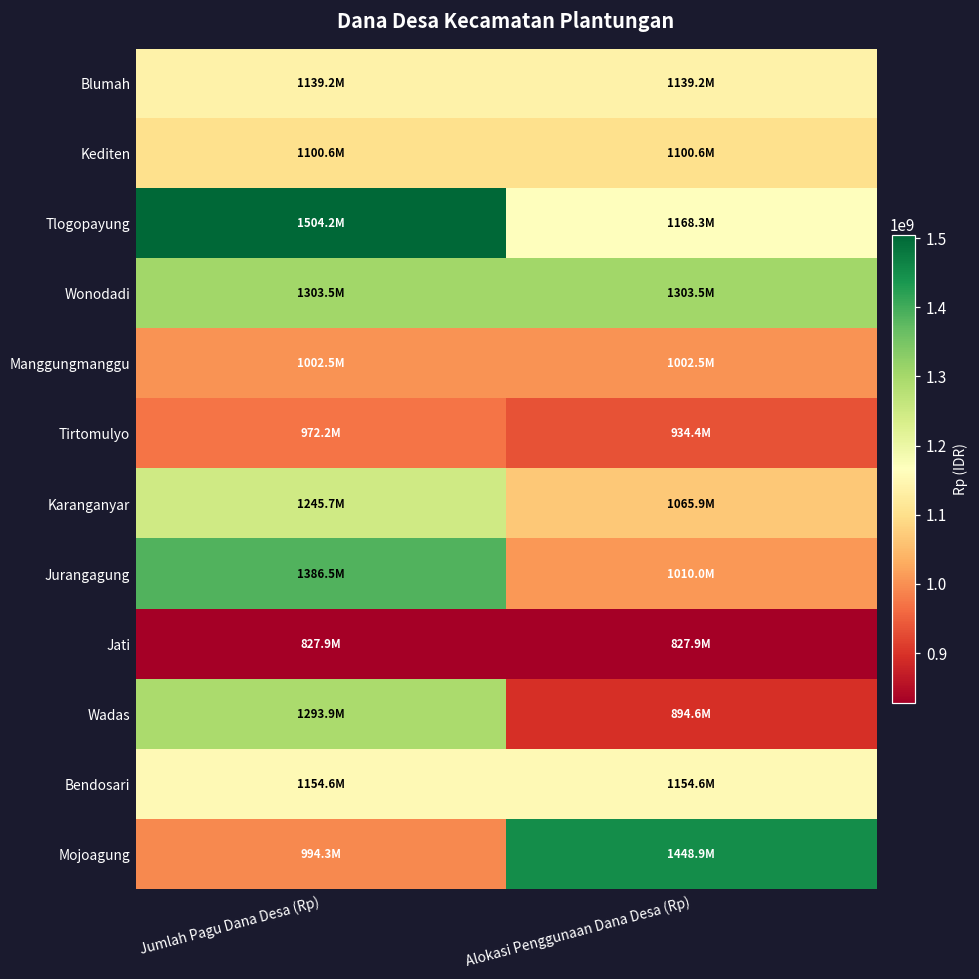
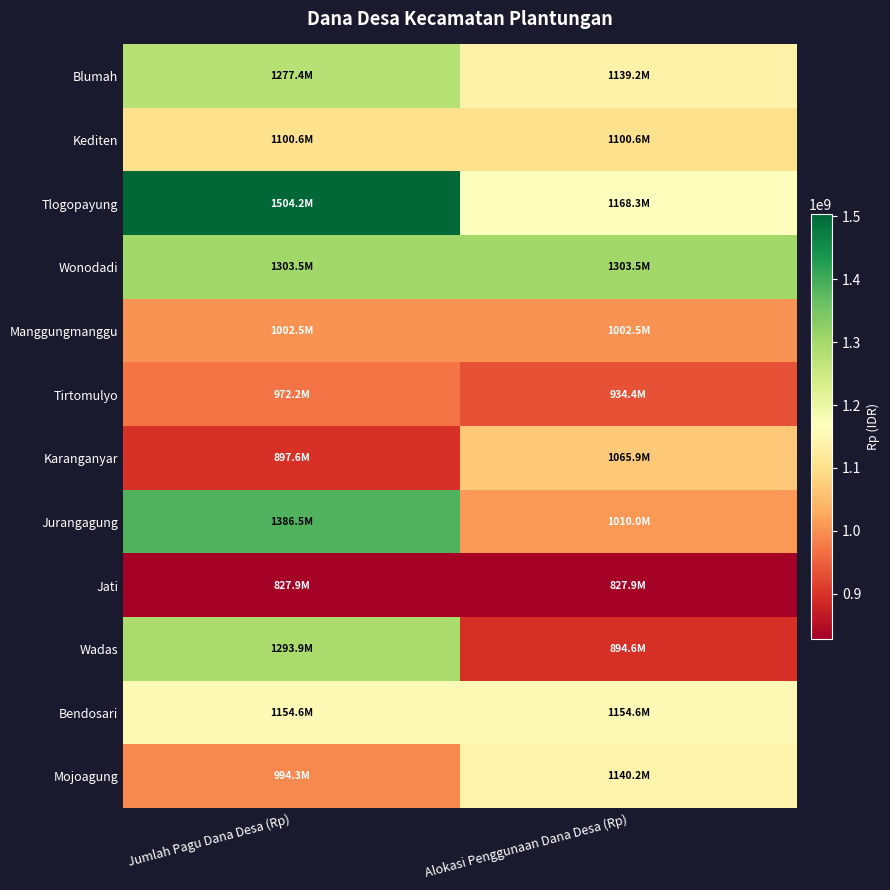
Blumah, Jumlah Pagu Dana Desa (Rp): 1139.2M -> 1277.4M
Karanganyar, Jumlah Pagu Dana Desa (Rp): 1245.7M -> 897.6M
Mojoagung, Alokasi Penggunaan Dana Desa (Rp): 1448.9M -> 1140.2M
